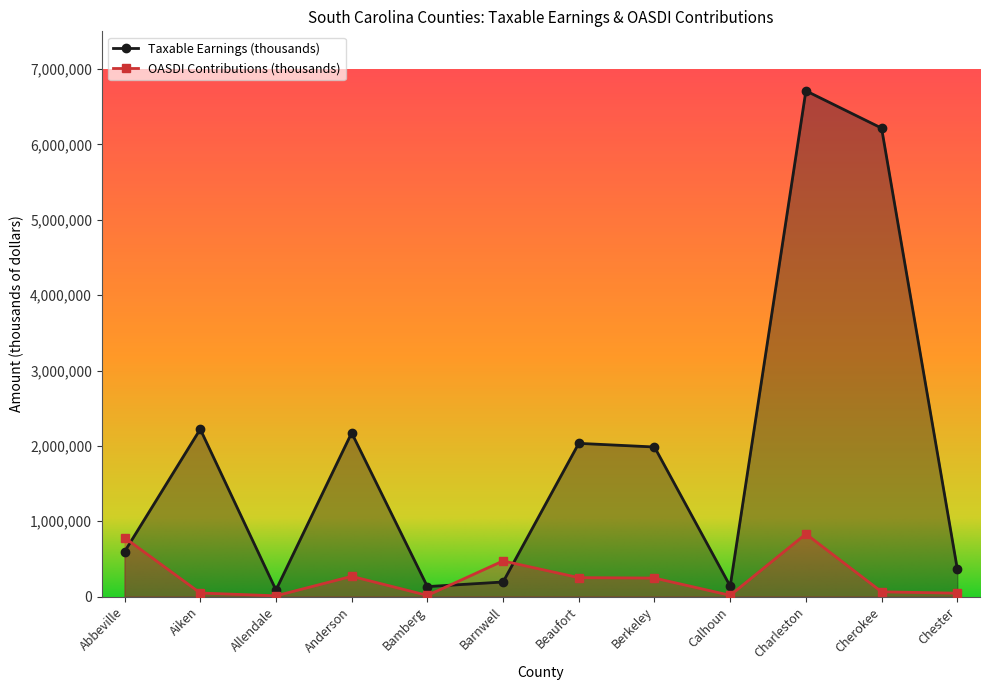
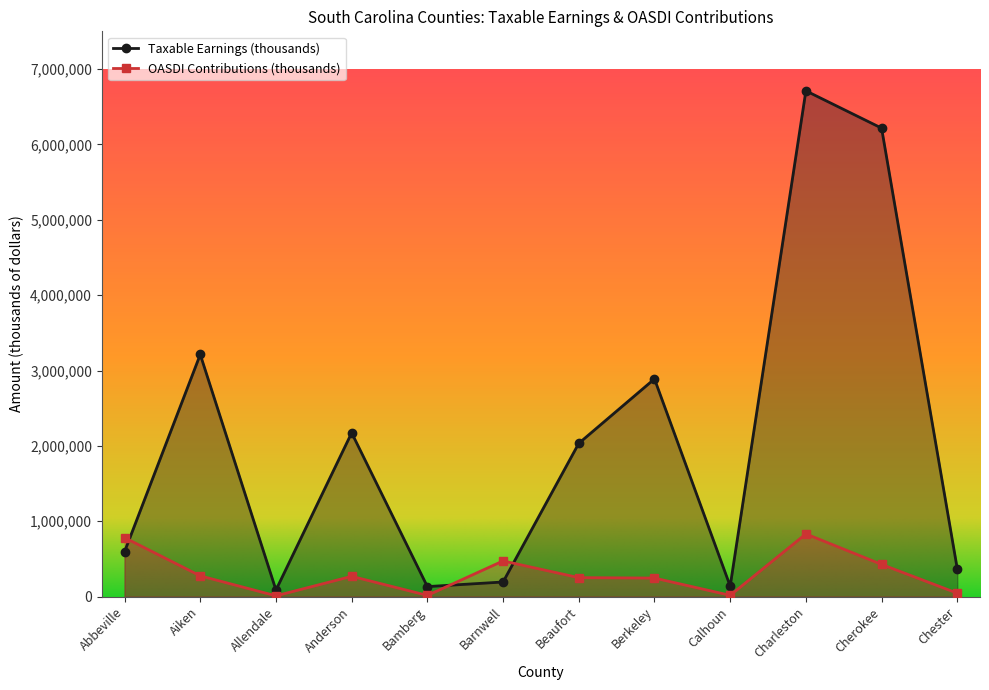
Taxable Earnings (thousands), Aiken: 2,200,000 -> 3,200,000
OASDI Contributions (thousands), Aiken: 0 -> 300,000
Taxable Earnings (thousands), Berkeley: 2,000,000 -> 2,900,000
OASDI Contributions (thousands), Cherokee: 100,000 -> 400,000
